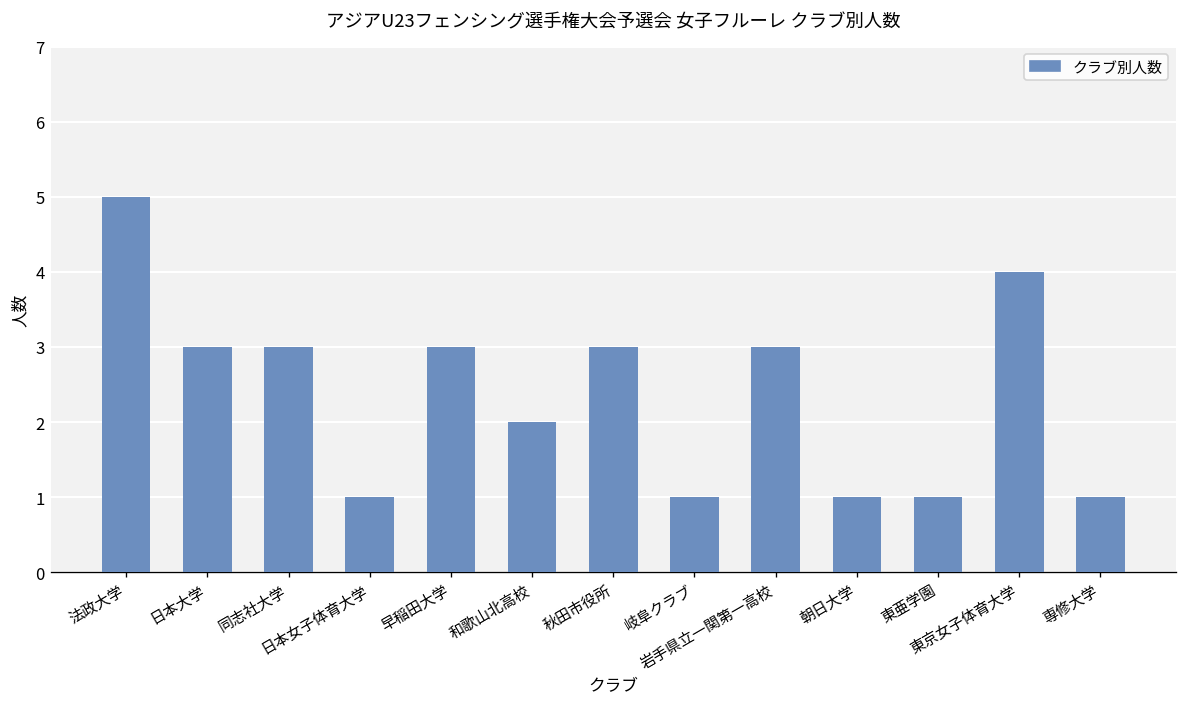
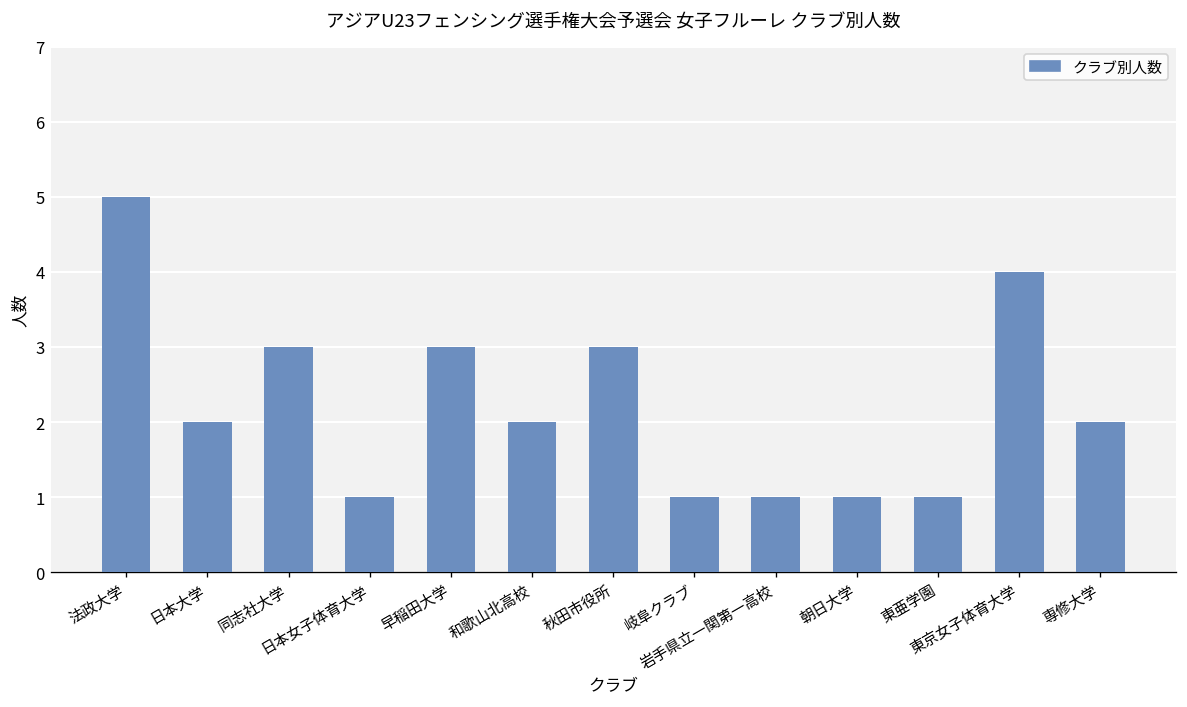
日本大学: 3 -> 2
岩手県立一関第一高校: 3 -> 1
専修大学: 1 -> 2
